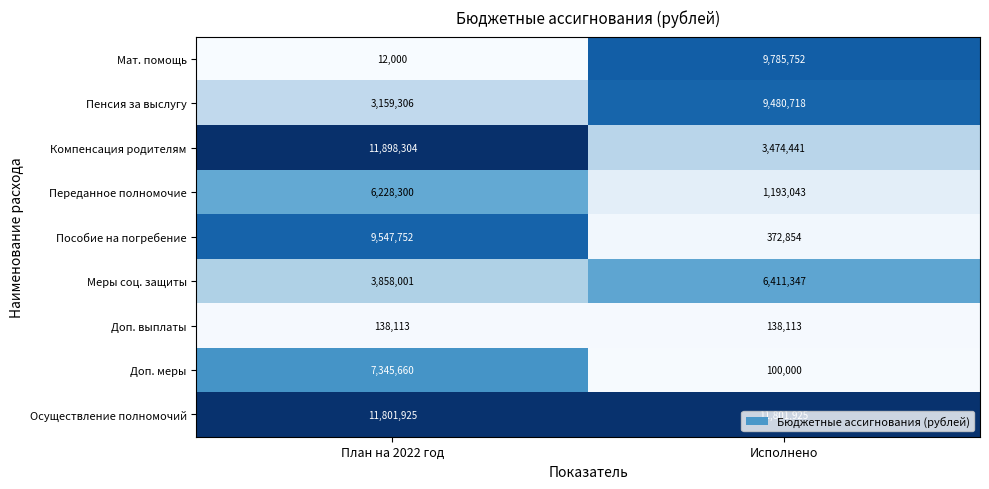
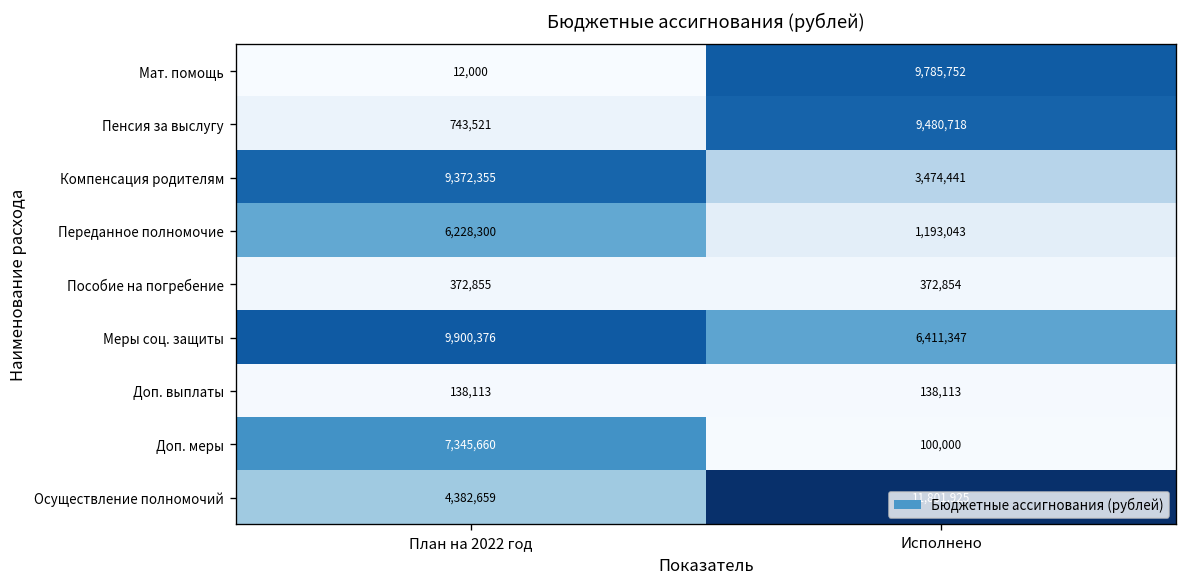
Пенсия за выслугу, План на 2022 год: 3,159,306 -> 743,521
Компенсация родителям, План на 2022 год: 11,898,304 -> 9,372,355
Пособие на погребение, План на 2022 год: 9,547,752 -> 372,855
Меры соц. защиты, План на 2022 год: 3,858,001 -> 9,900,376
Осуществление полномочий, План на 2022 год: 11,801,925 -> 4,382,659
